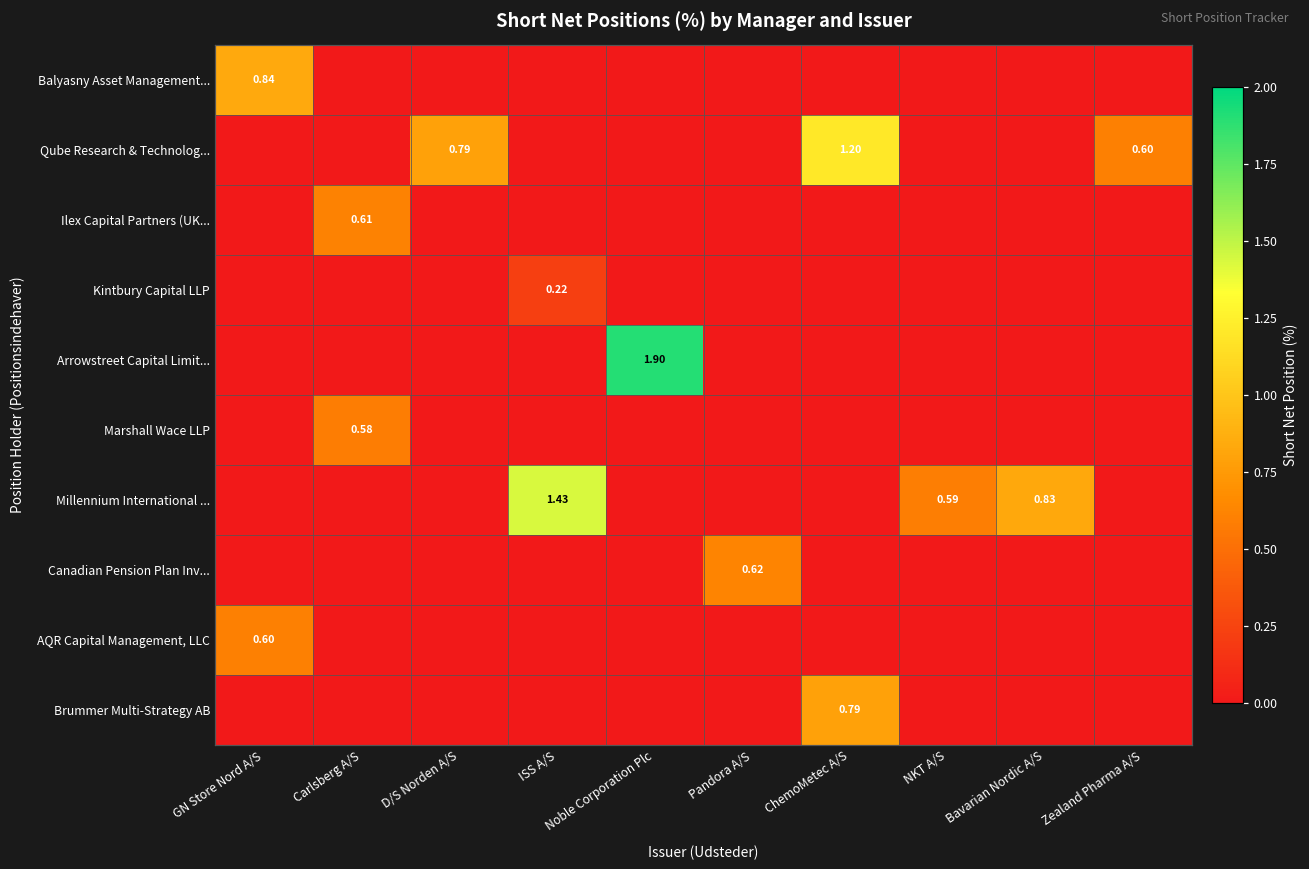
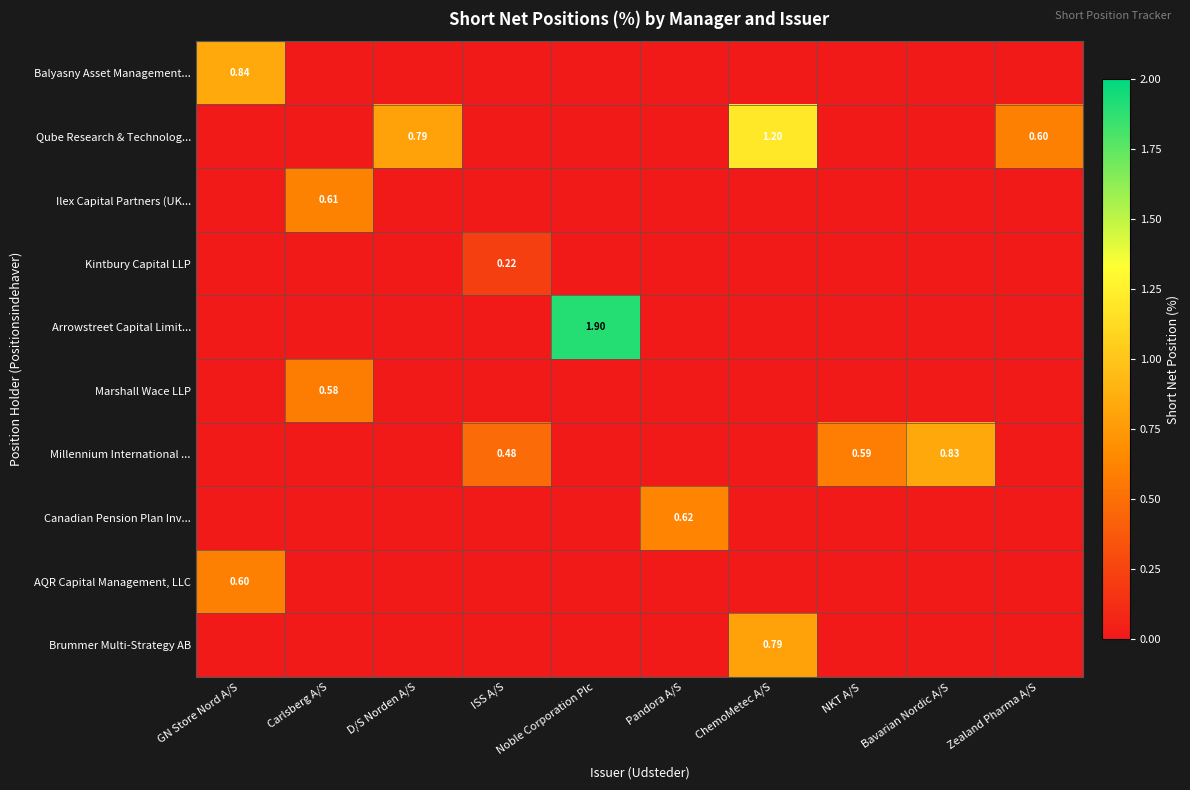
Millennium International ..., ISS A/S: 1.43 -> 0.48
